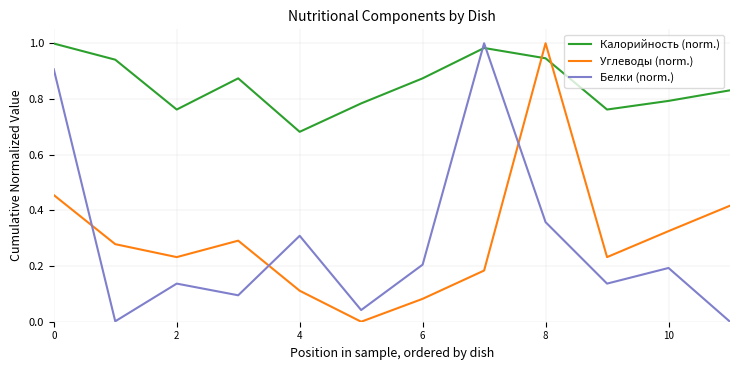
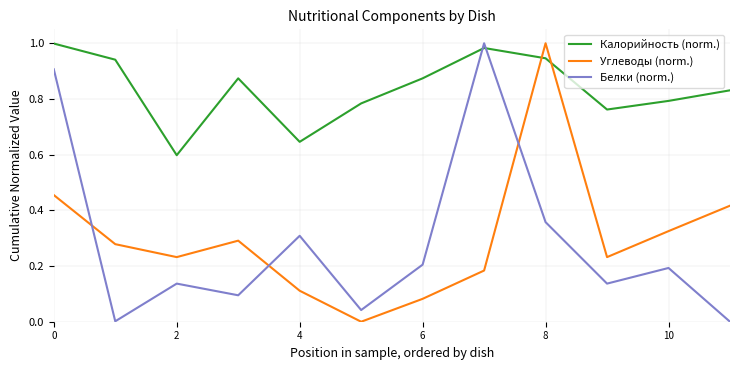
Калорийность (norm.), 2: 0.76 -> 0.60
Калорийность (norm.), 4: 0.68 -> 0.65
